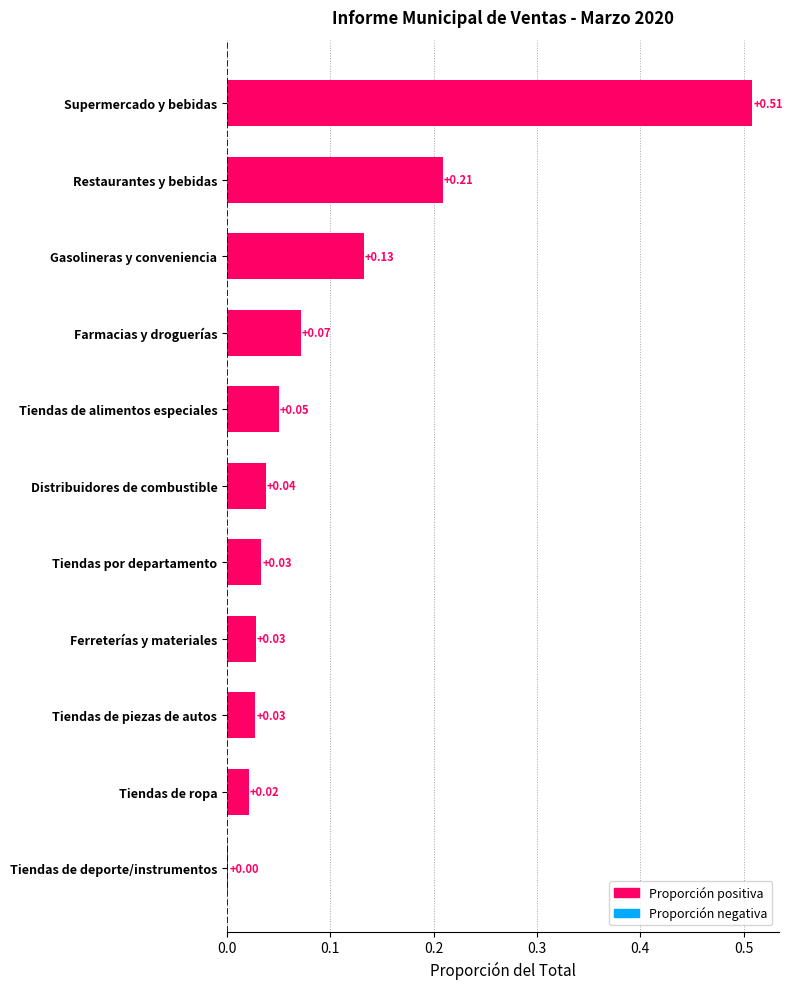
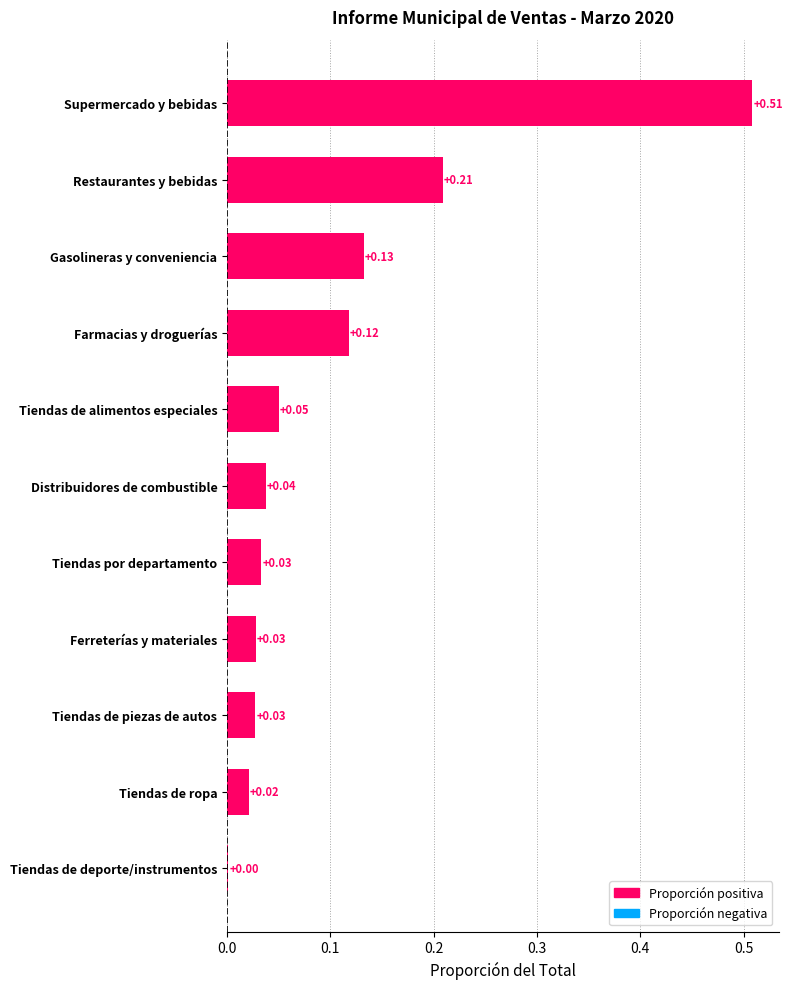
Farmacias y droguerías: +0.07 -> +0.12
